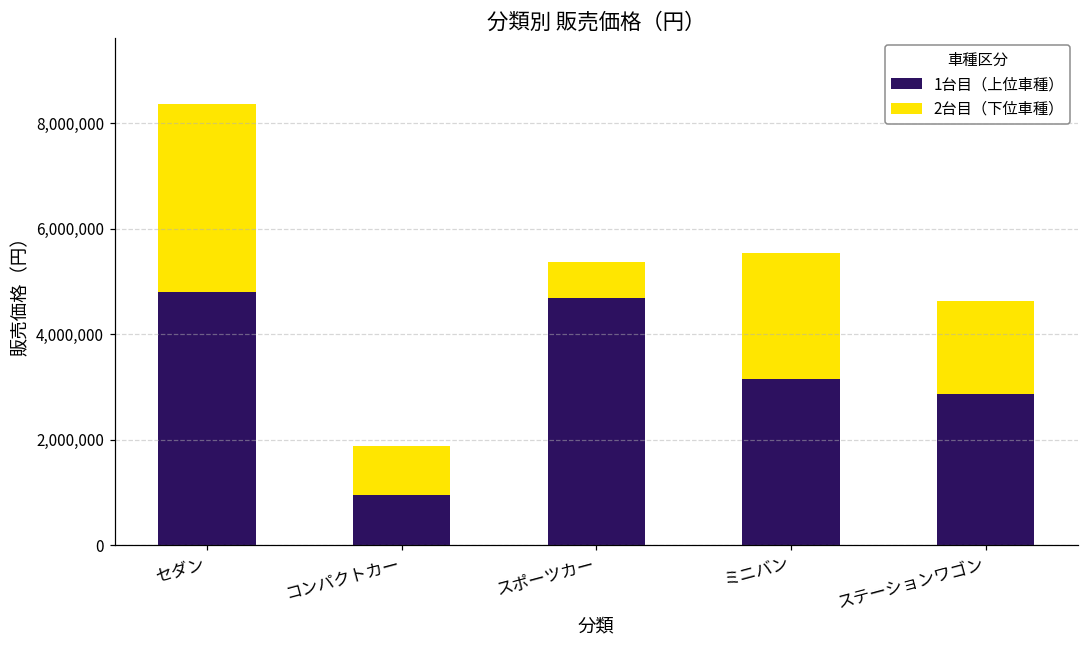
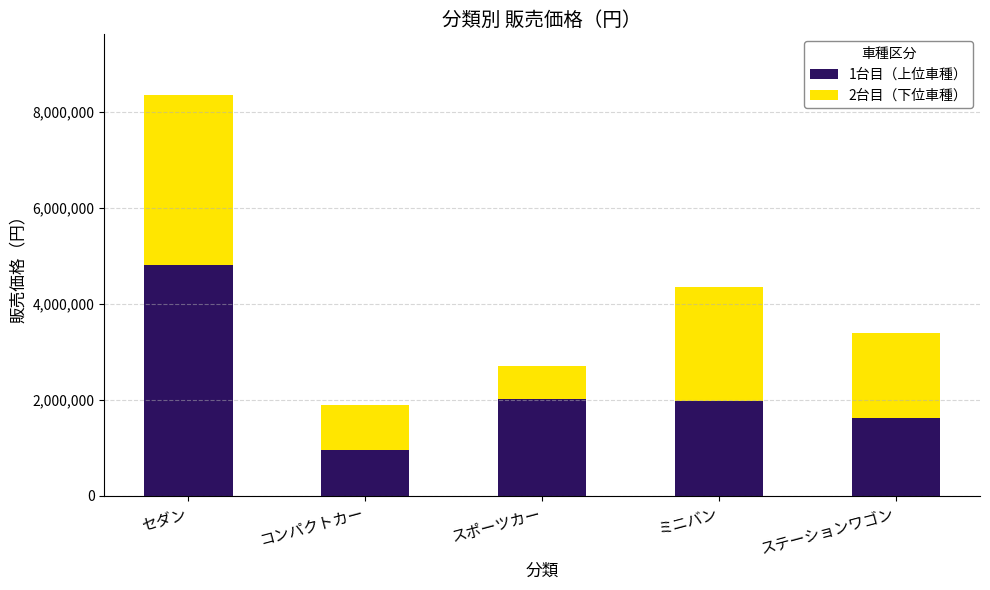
1台目（上位車種）, スポーツカー: 4,700,000 -> 2,000,000
1台目（上位車種）, ミニバン: 3,200,000 -> 2,000,000
1台目（上位車種）, ステーションワゴン: 2,900,000 -> 1,600,000
